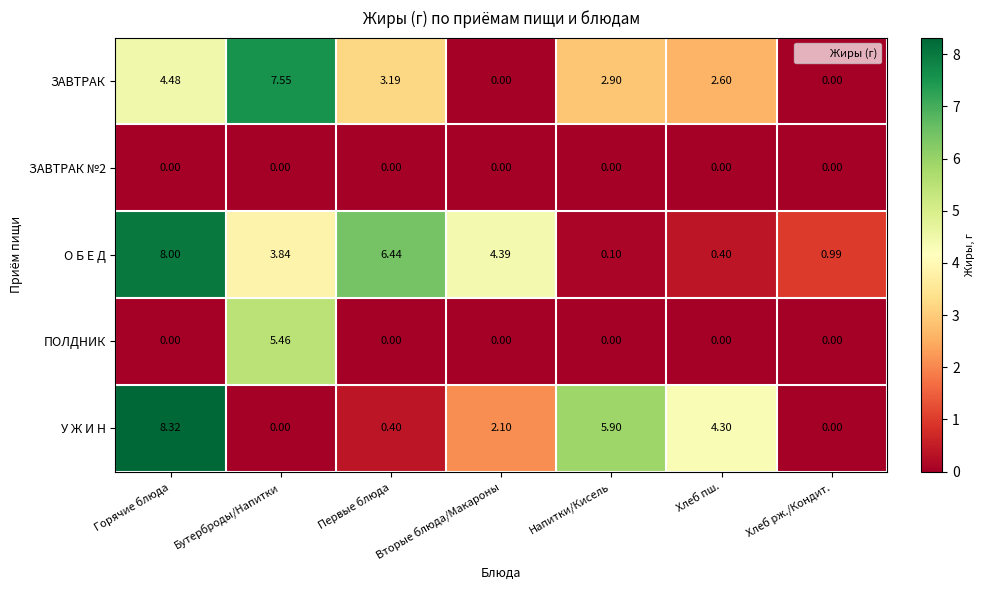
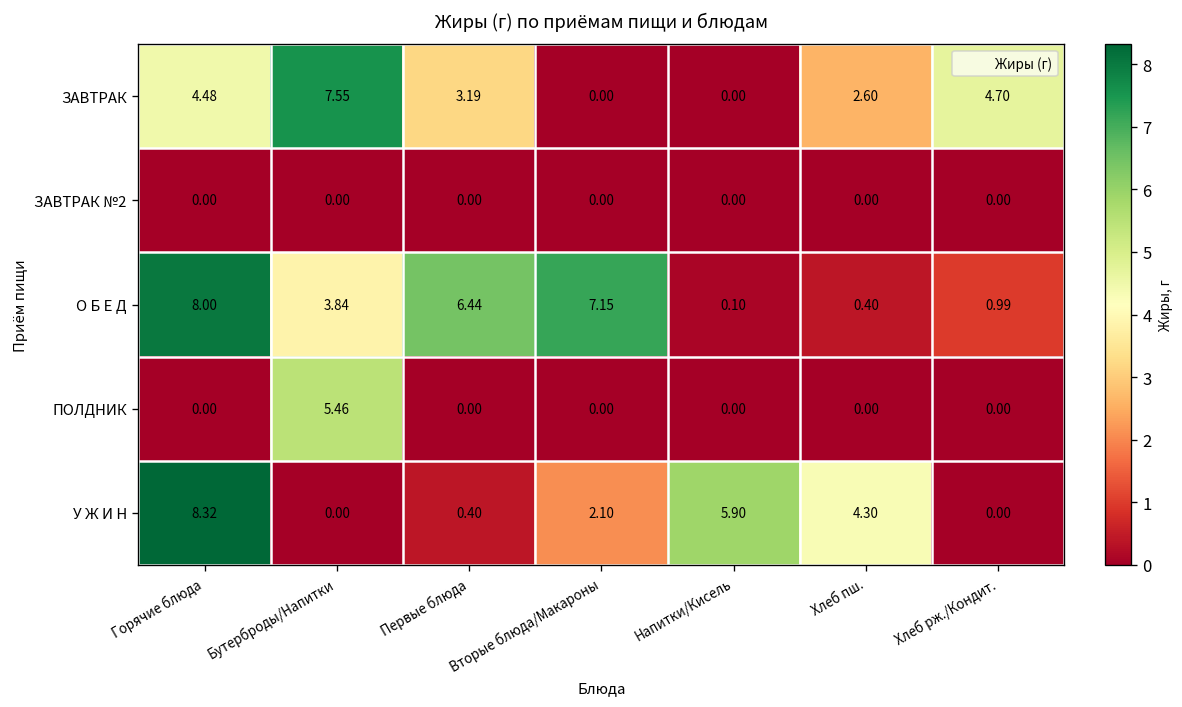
ЗАВТРАК, Напитки/Кисель: 2.90 -> 0.00
ЗАВТРАК, Хлеб рж./Кондит.: 0.00 -> 4.70
О Б Е Д, Вторые блюда/Макароны: 4.39 -> 7.15
